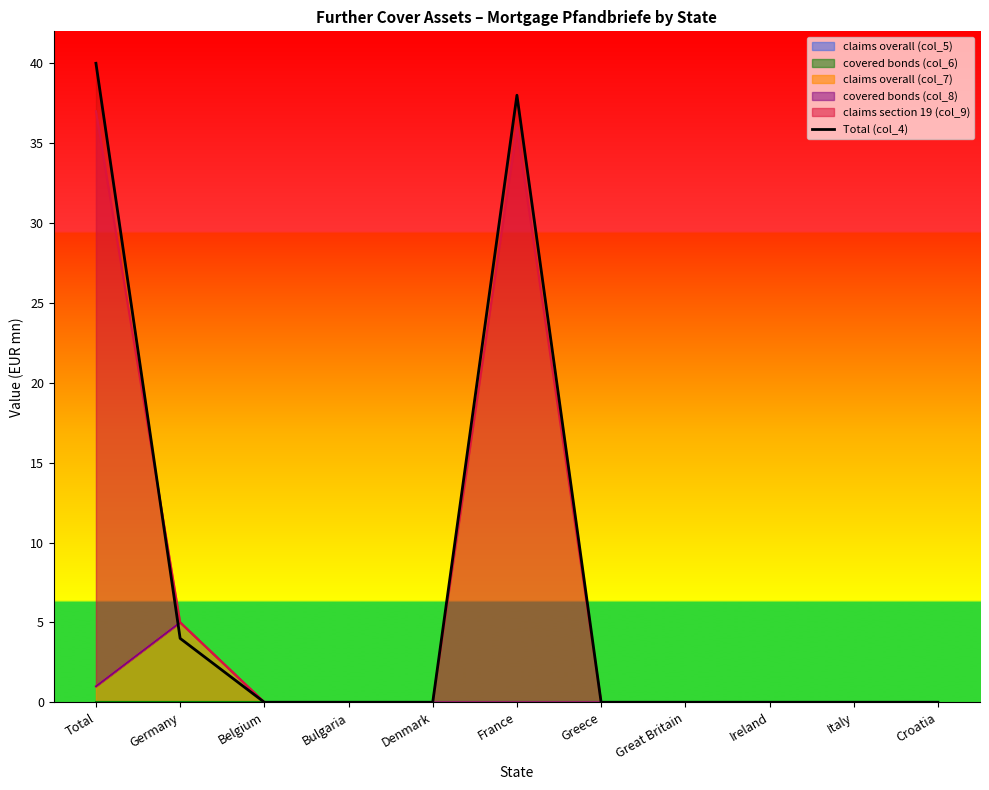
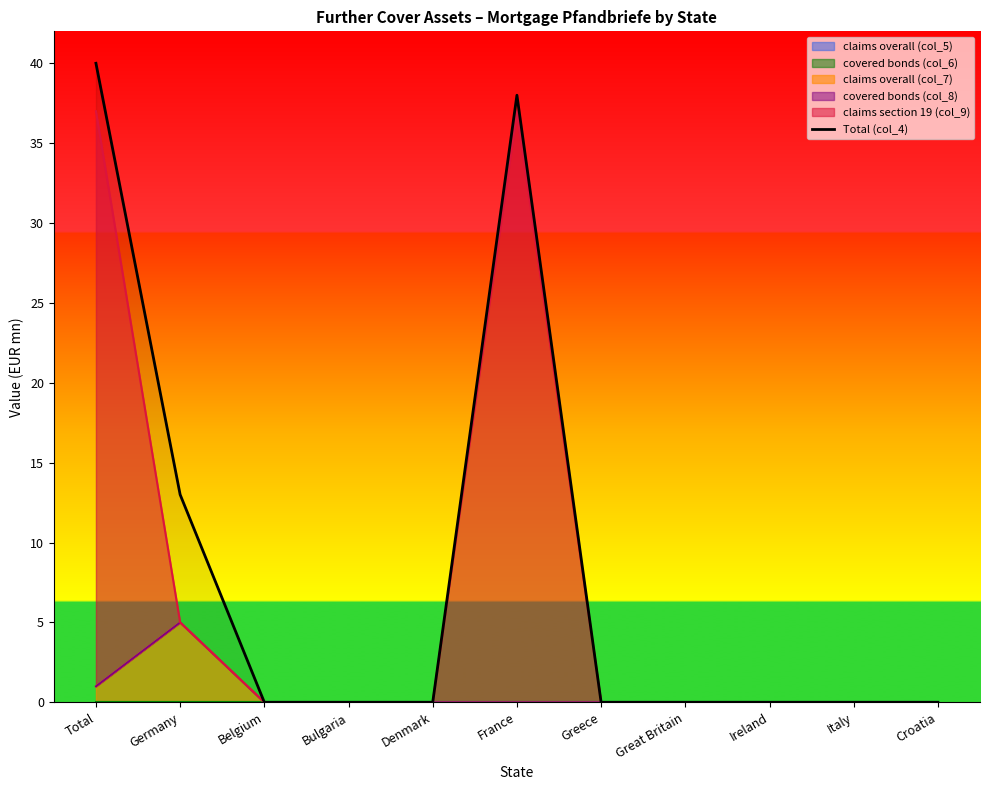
Total (col_4), Germany: 4 -> 13
claims section 19 (col_9), France: 36 -> 37
